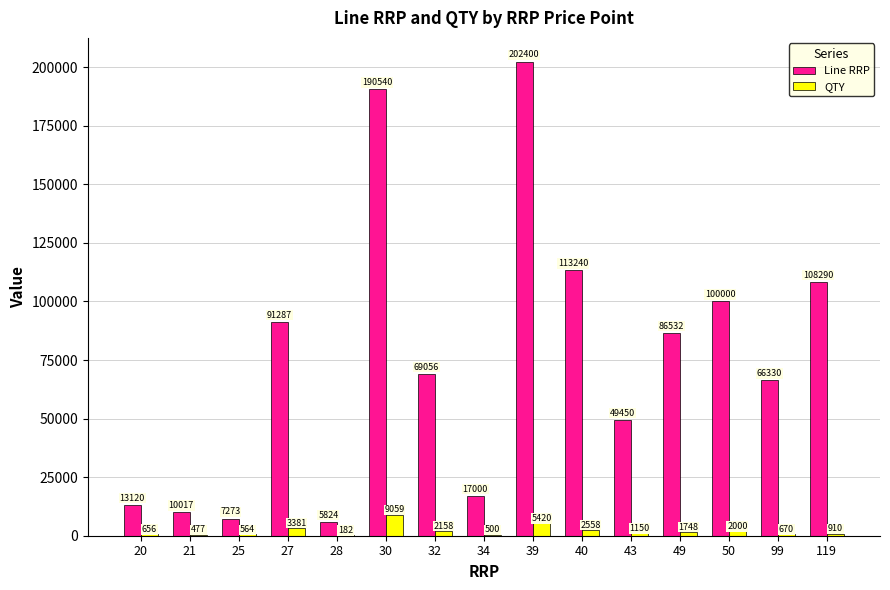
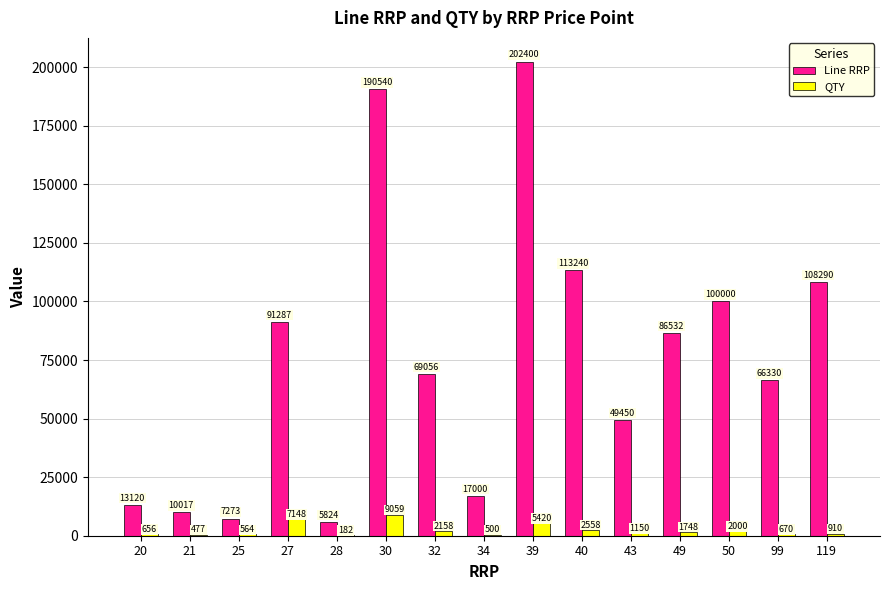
QTY, 27: 3381 -> 7148
